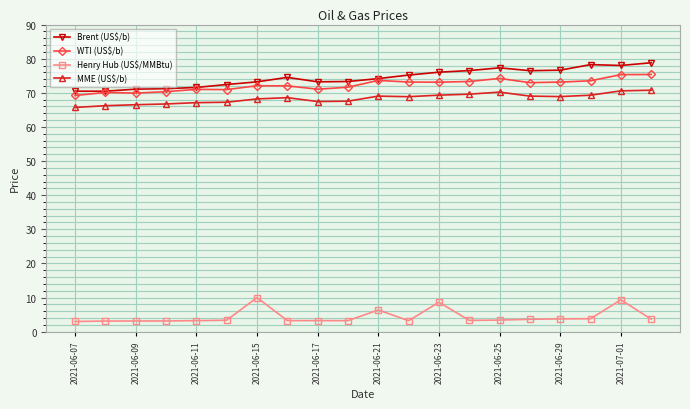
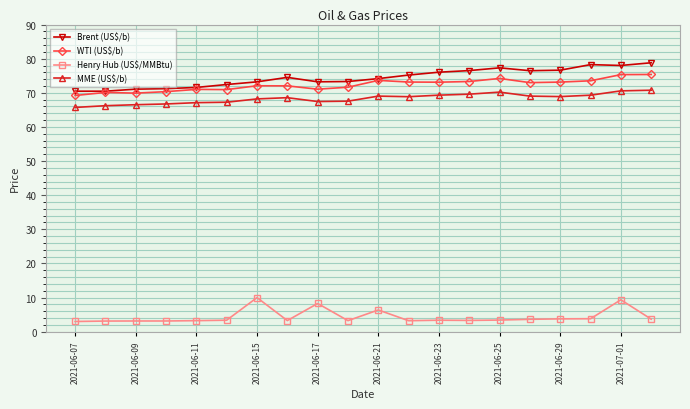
Henry Hub (US$/MMBtu), 2021-06-17: 3 -> 8
Henry Hub (US$/MMBtu), 2021-06-23: 9 -> 3
